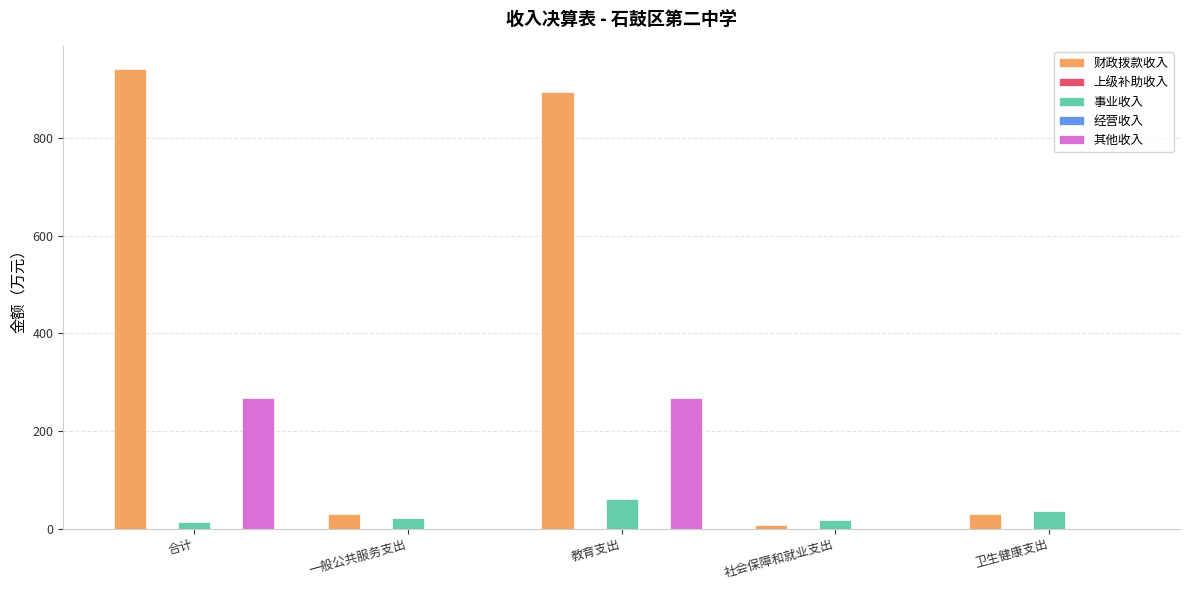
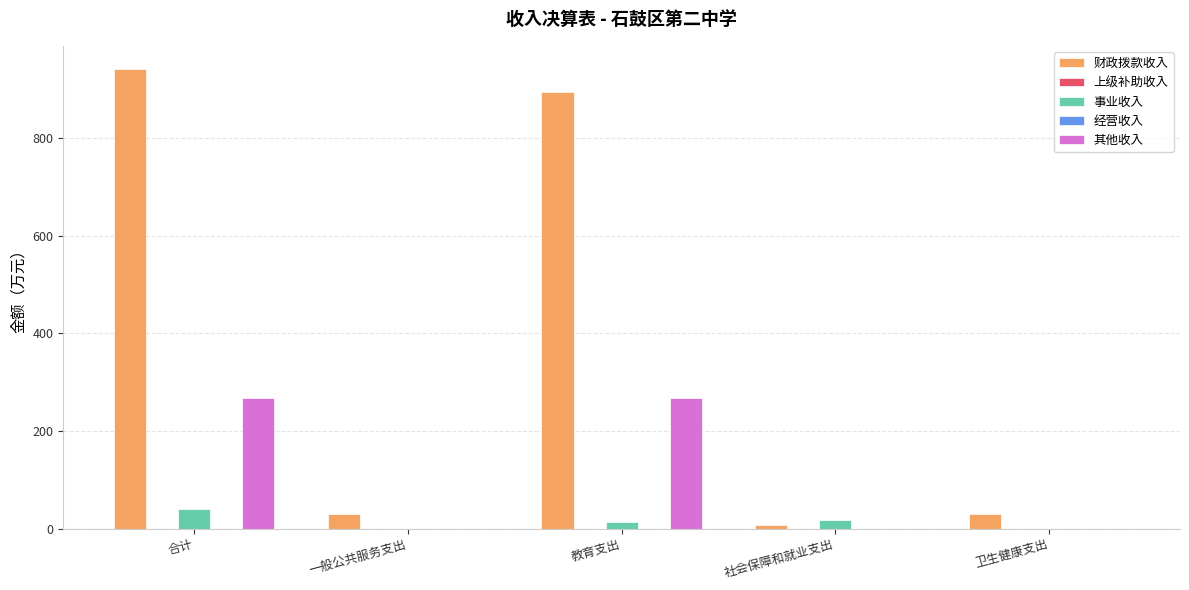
事业收入, 合计: 10 -> 40
事业收入, 一般公共服务支出: 20 -> 0
事业收入, 教育支出: 60 -> 10
事业收入, 卫生健康支出: 40 -> 0
